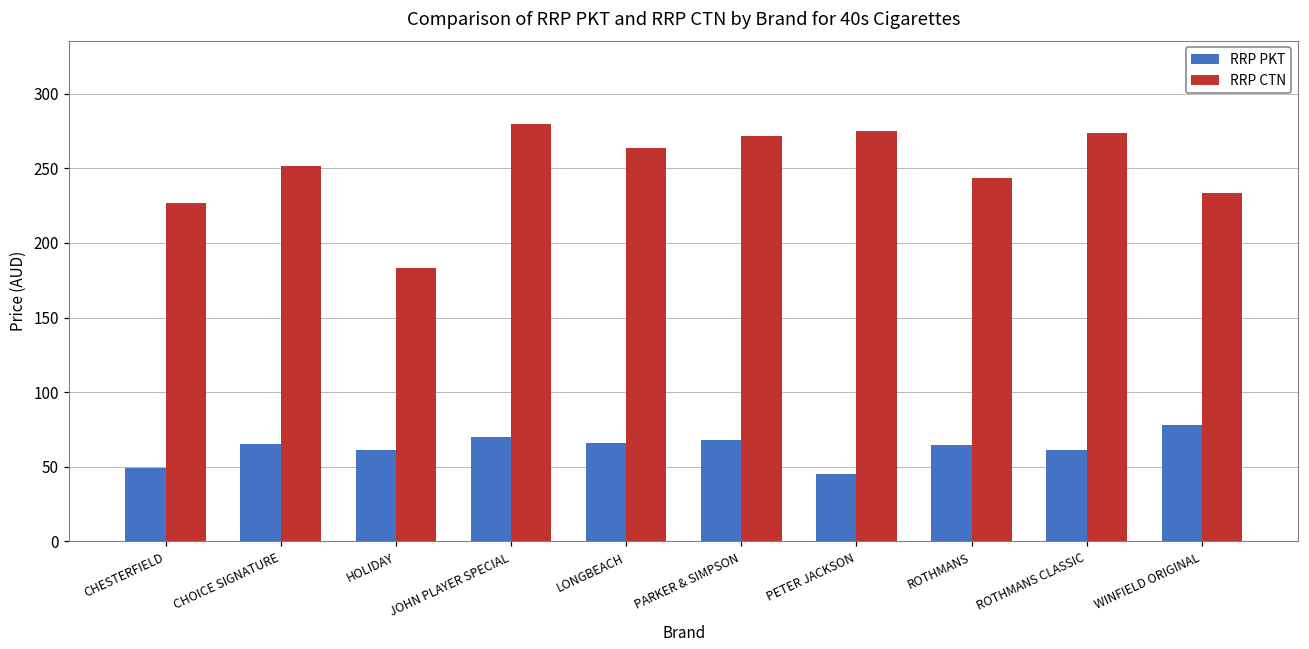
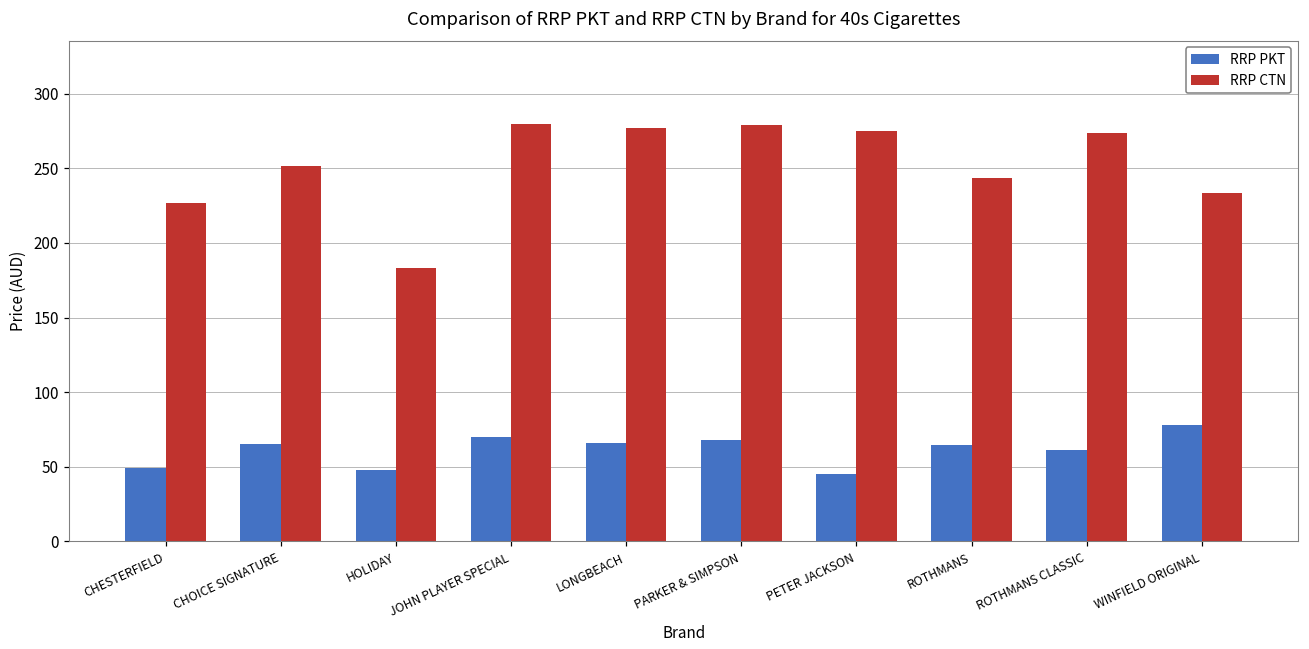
RRP PKT, HOLIDAY: 61 -> 48
RRP CTN, LONGBEACH: 264 -> 277
RRP CTN, PARKER & SIMPSON: 272 -> 279
